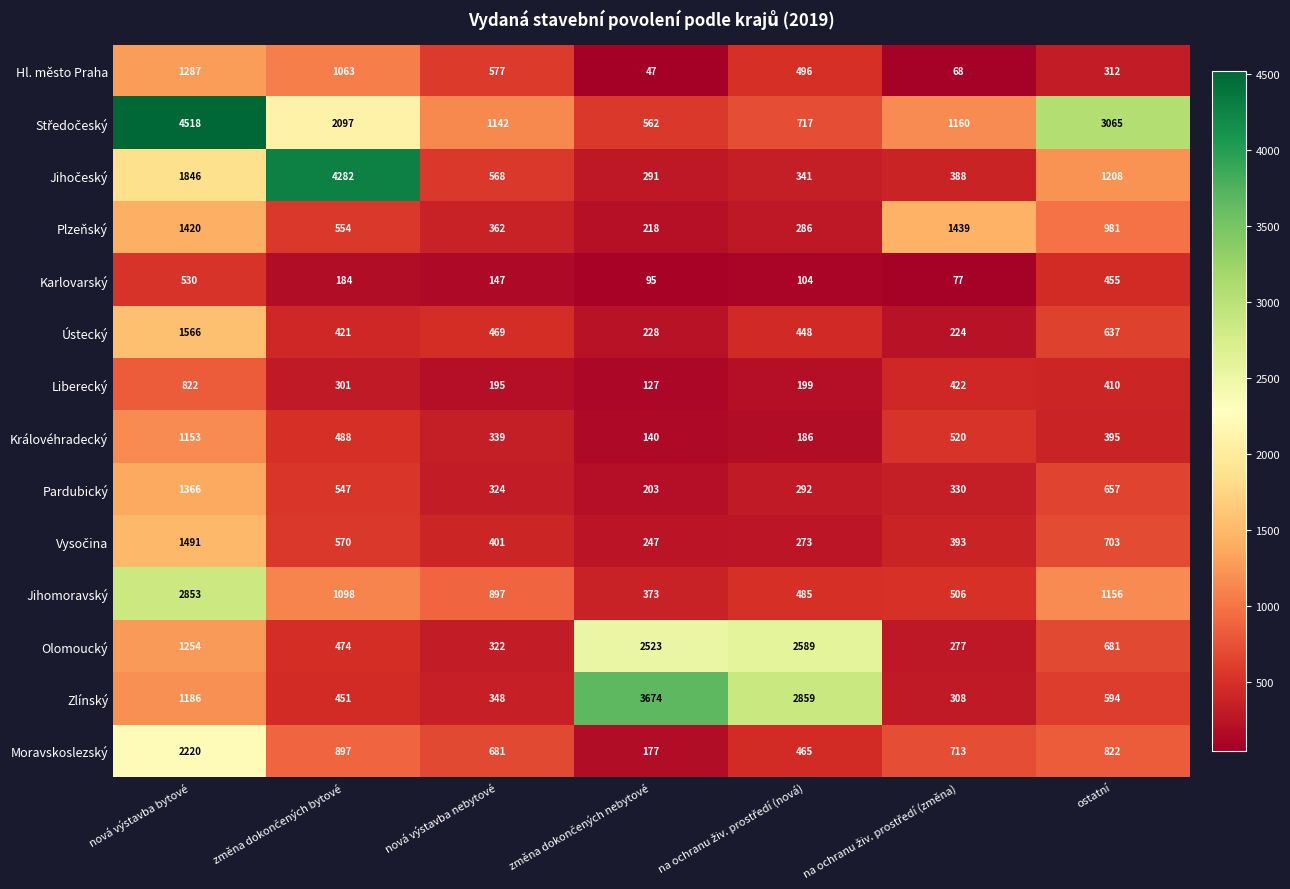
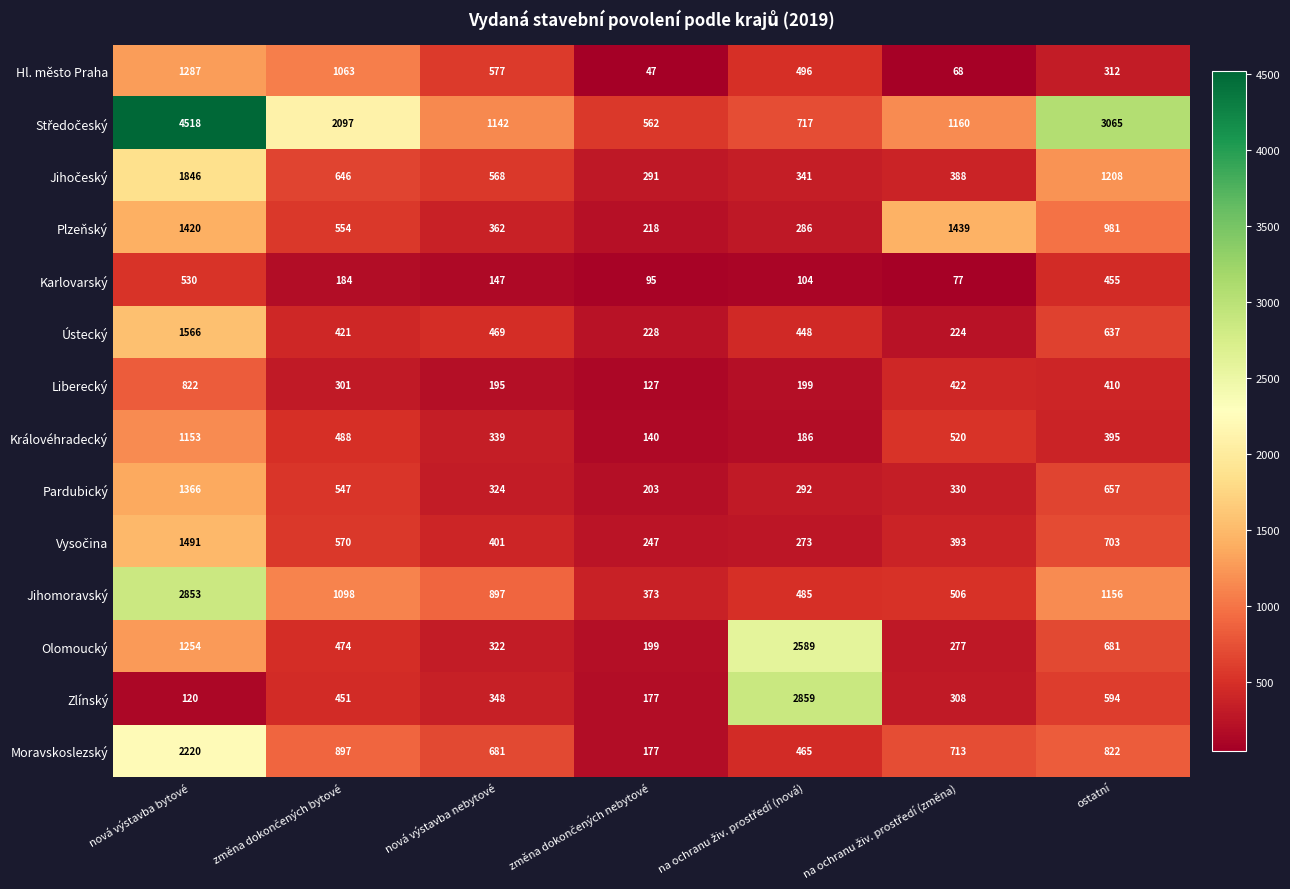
Jihočeský, změna dokončených bytové: 4282 -> 646
Olomoucký, změna dokončených nebytové: 2523 -> 199
Zlínský, nová výstavba bytové: 1186 -> 120
Zlínský, změna dokončených nebytové: 3674 -> 177
